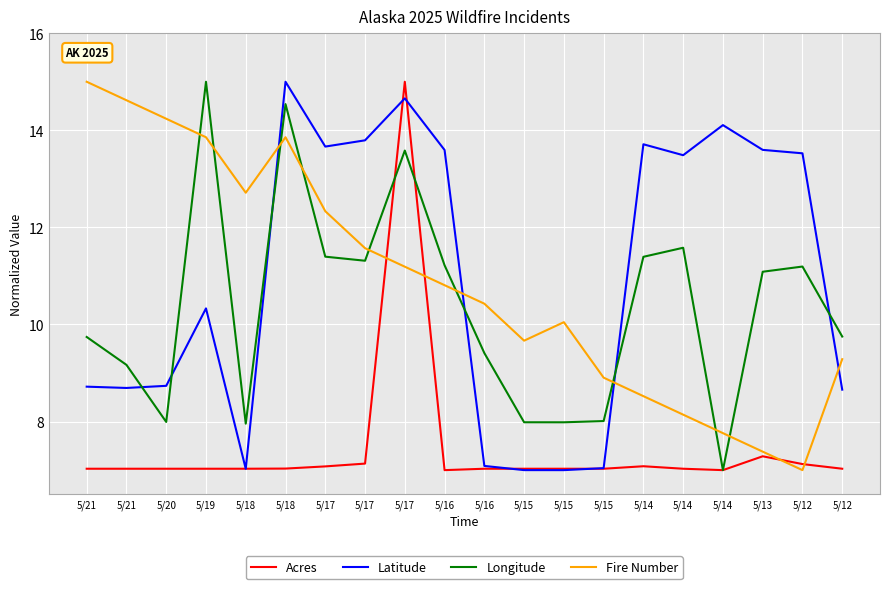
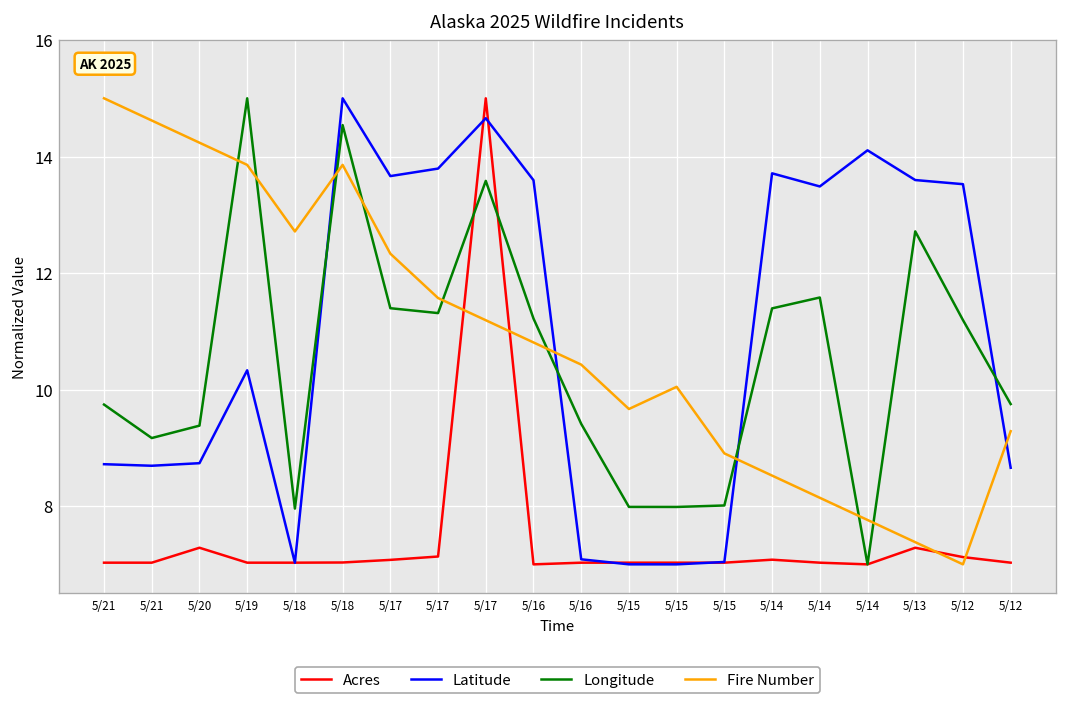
Acres, 5/20: 7.0 -> 7.3
Longitude, 5/20: 8.0 -> 9.4
Longitude, 5/13: 11.1 -> 12.7
